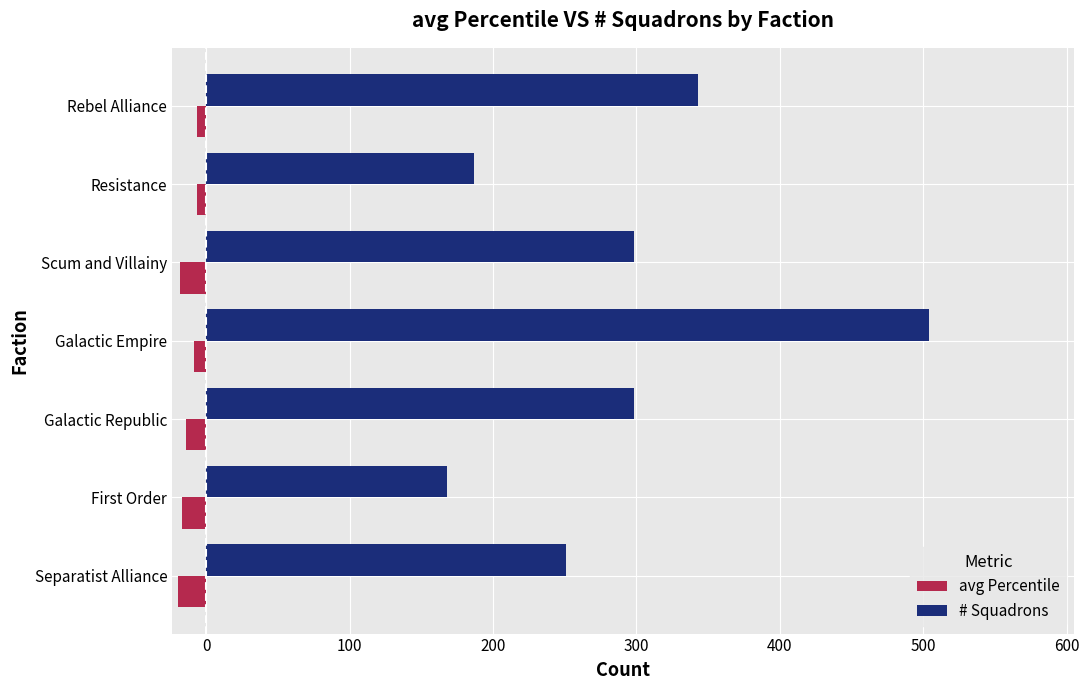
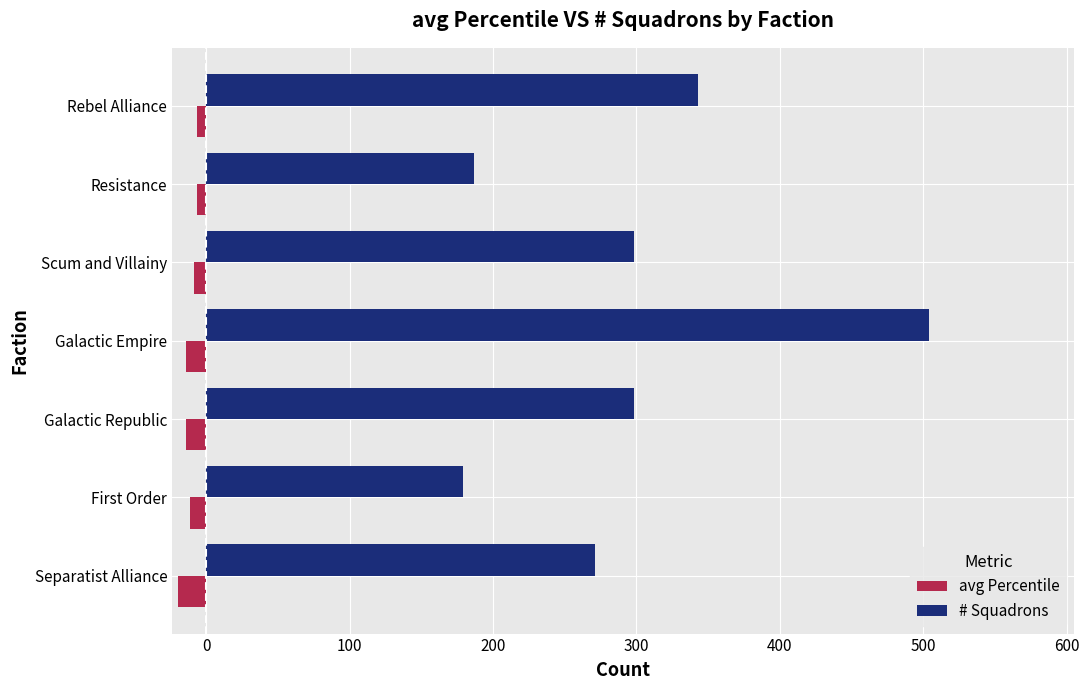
avg Percentile, Scum and Villainy: -18 -> -8
avg Percentile, Galactic Empire: -8 -> -14
# Squadrons, First Order: 168 -> 179
avg Percentile, First Order: -17 -> -11
# Squadrons, Separatist Alliance: 251 -> 271
